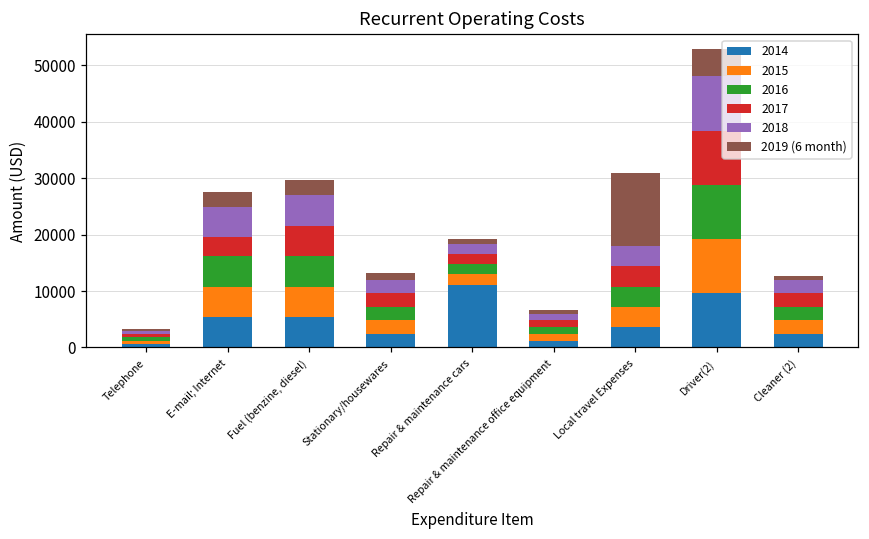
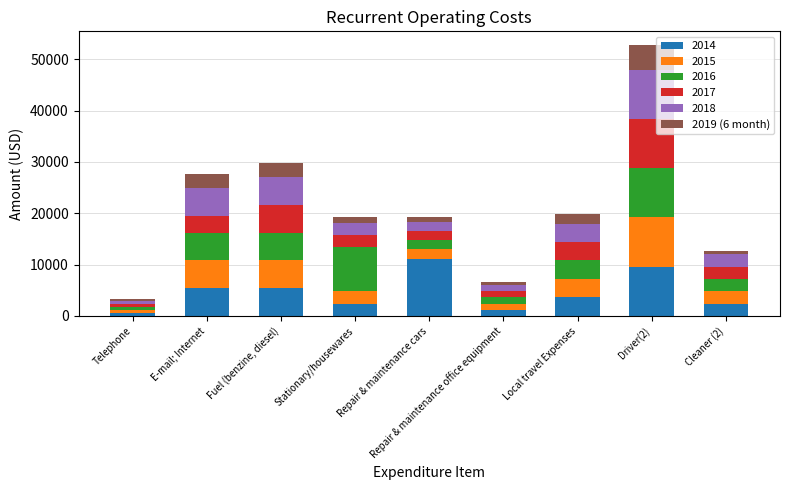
2016, Stationary/housewares: 2000 -> 9000
2019 (6 month), Local travel Expenses: 13000 -> 2000
